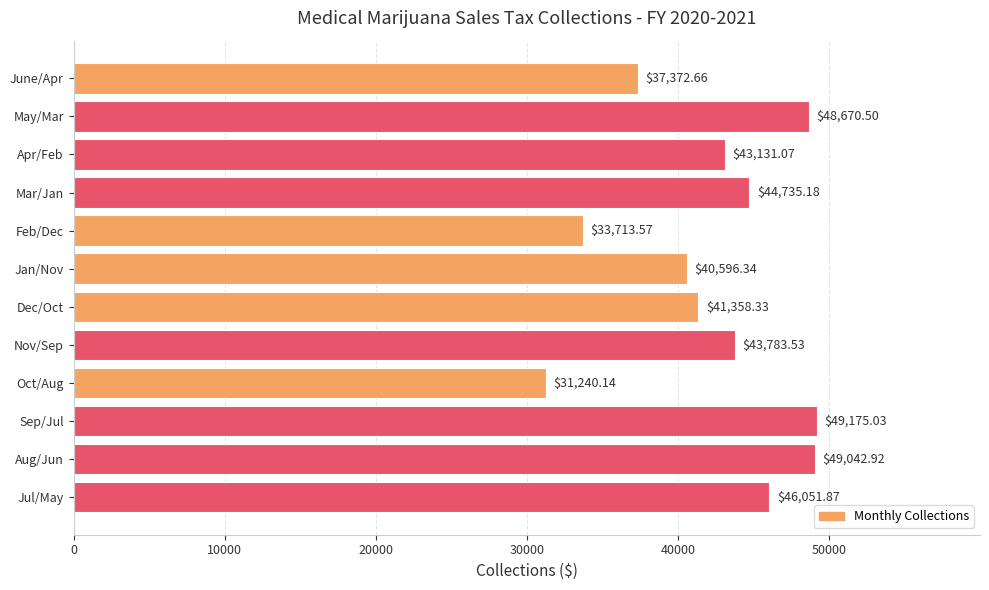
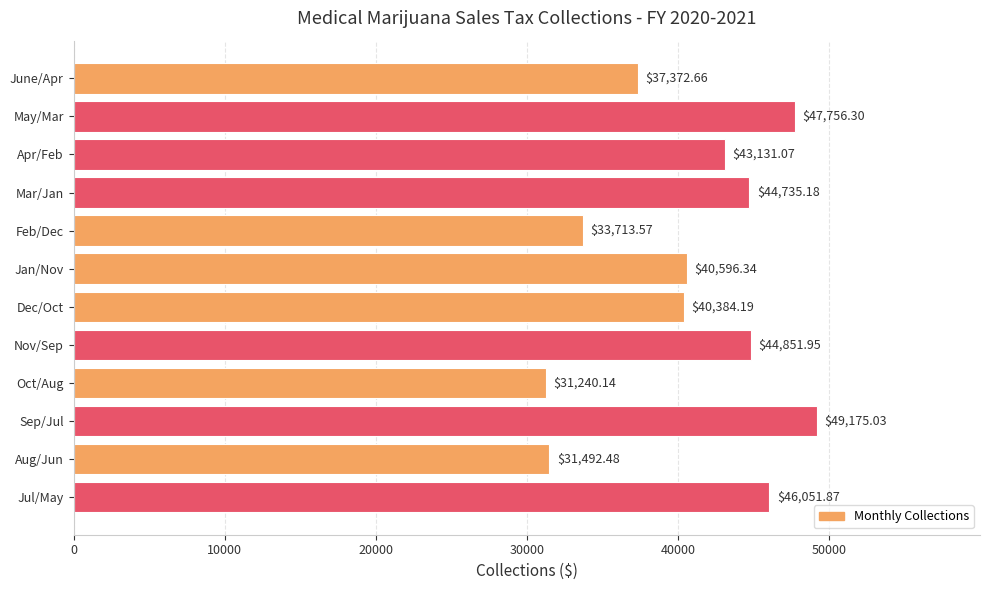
May/Mar: $48,670.50 -> $47,756.30
Dec/Oct: $41,358.33 -> $40,384.19
Nov/Sep: $43,783.53 -> $44,851.95
Aug/Jun: $49,042.92 -> $31,492.48
